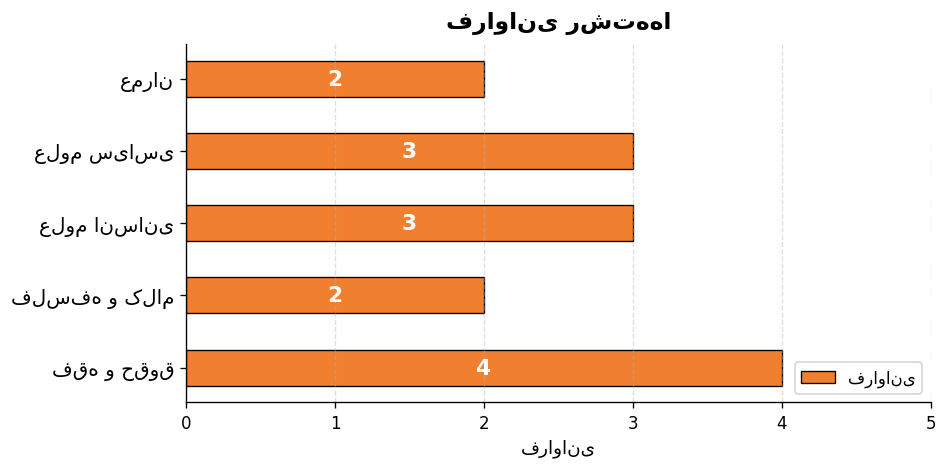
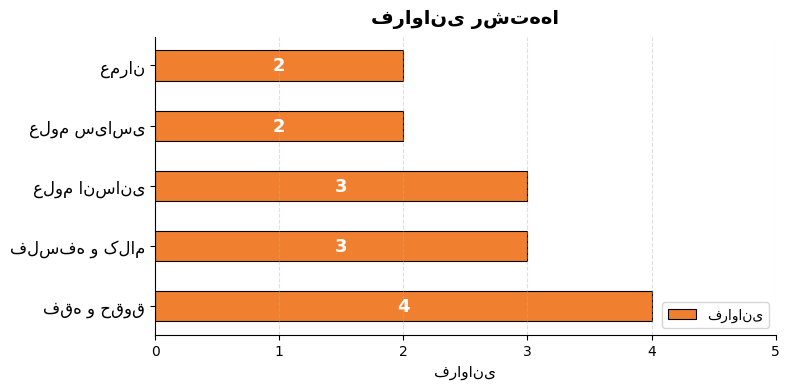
علوم سیاسی: 3 -> 2
فلسفه و کلام: 2 -> 3
